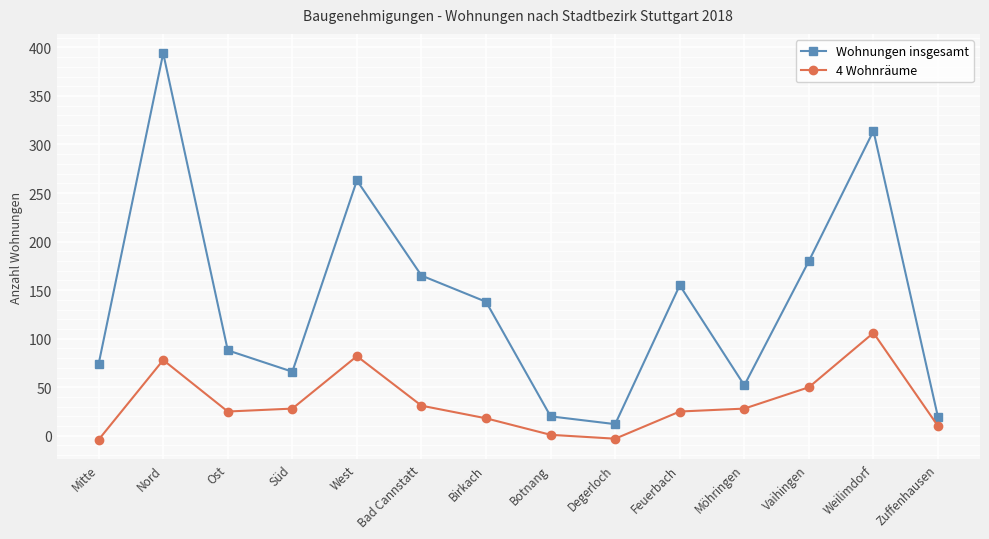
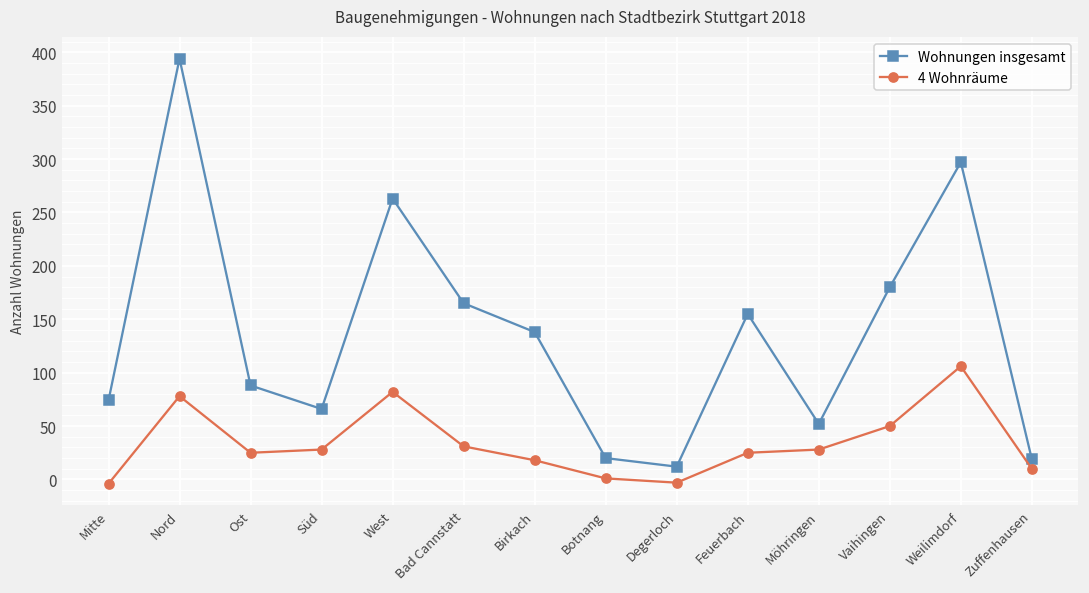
Wohnungen insgesamt, Weilimdorf: 310 -> 300
